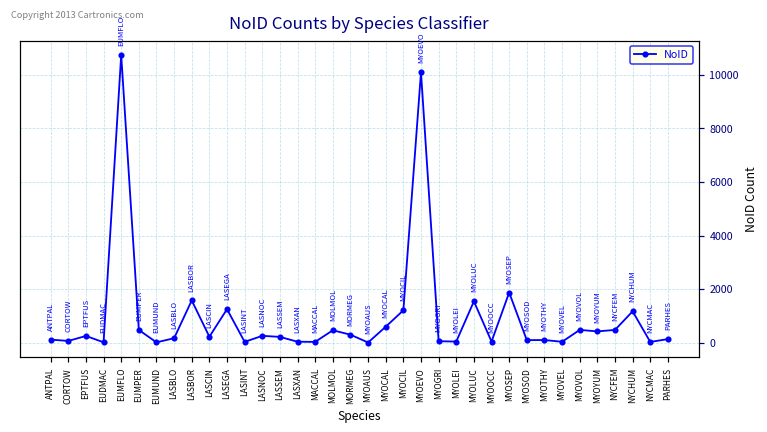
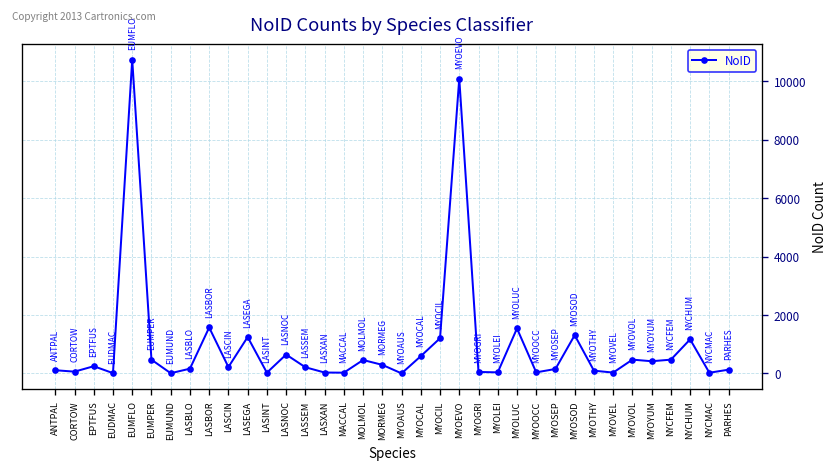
LASNOC: 300 -> 600
MYOSEP: 1900 -> 200
MYOSOD: 100 -> 1300
